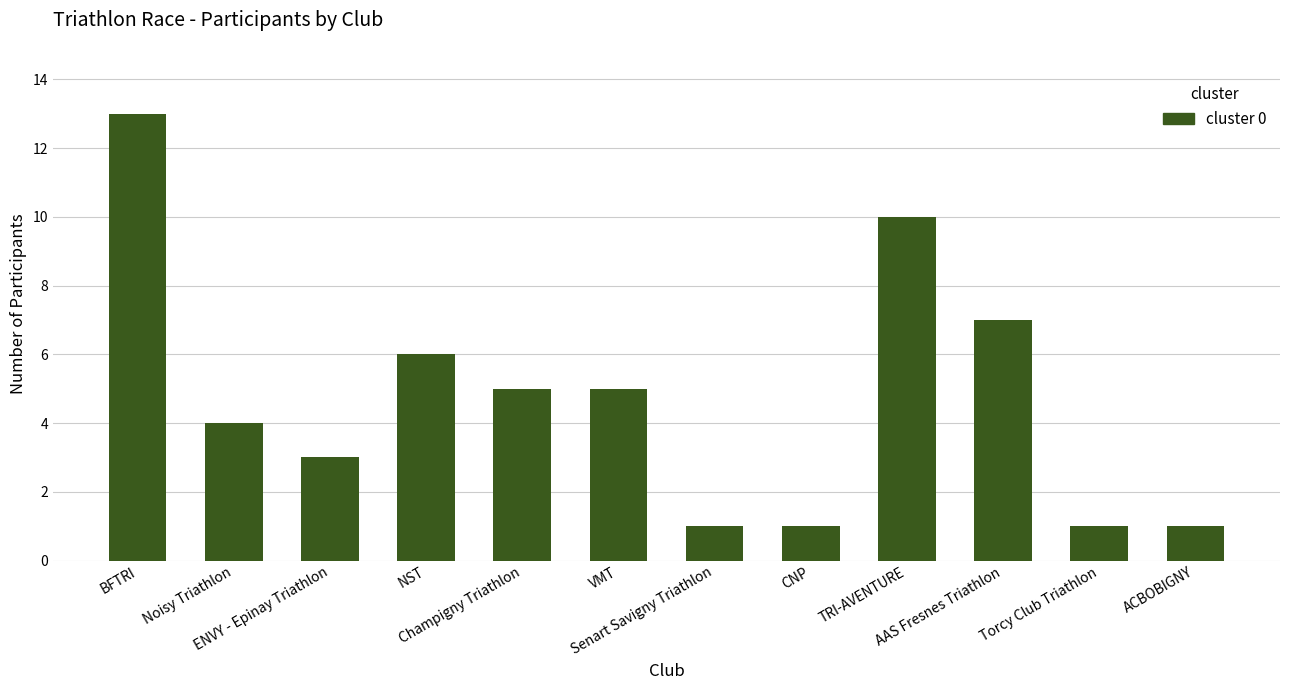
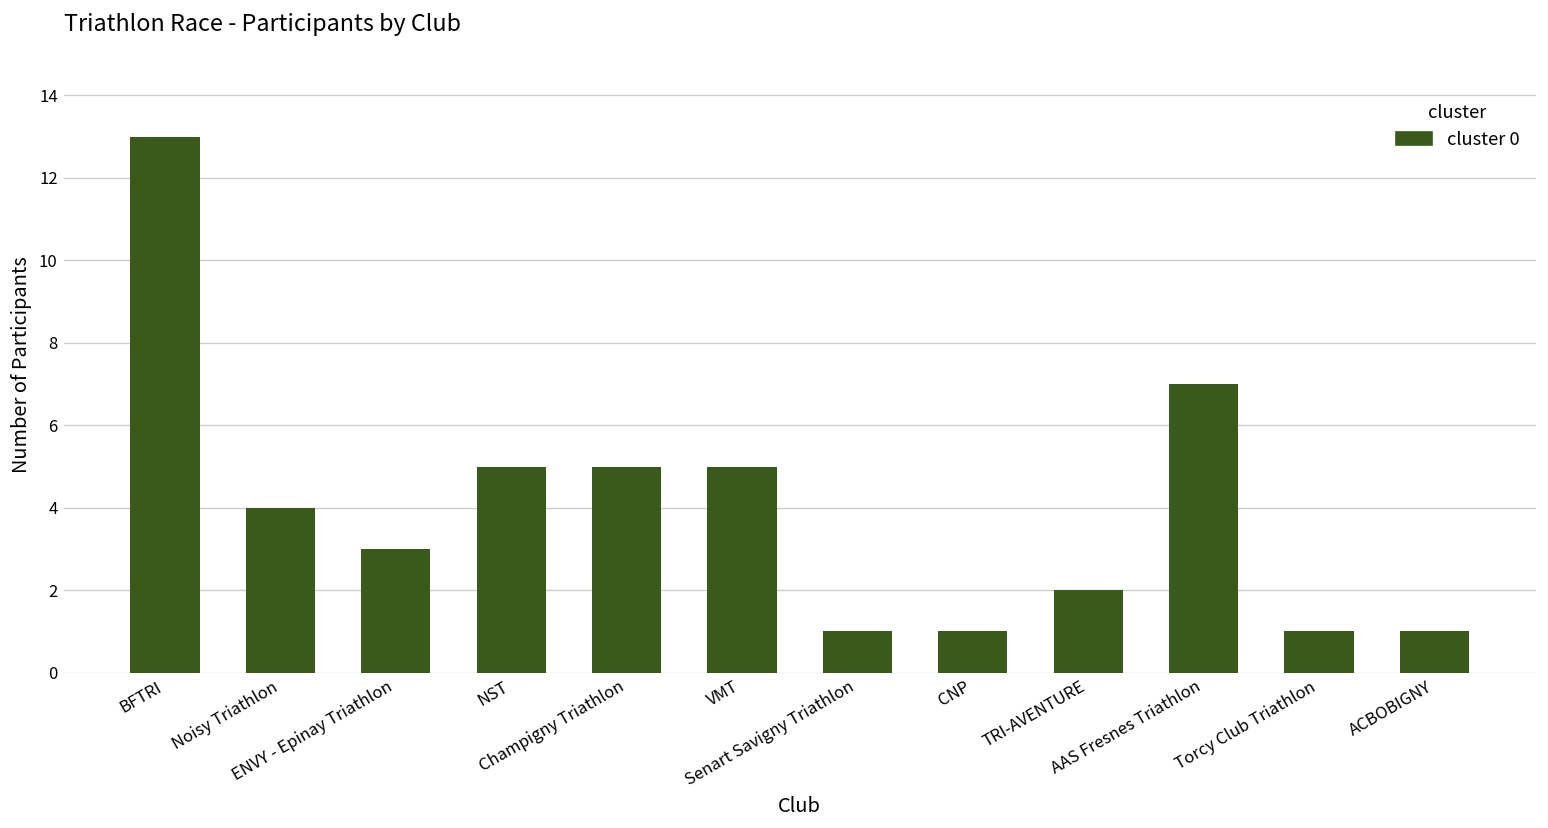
NST: 6 -> 5
TRI-AVENTURE: 10 -> 2
